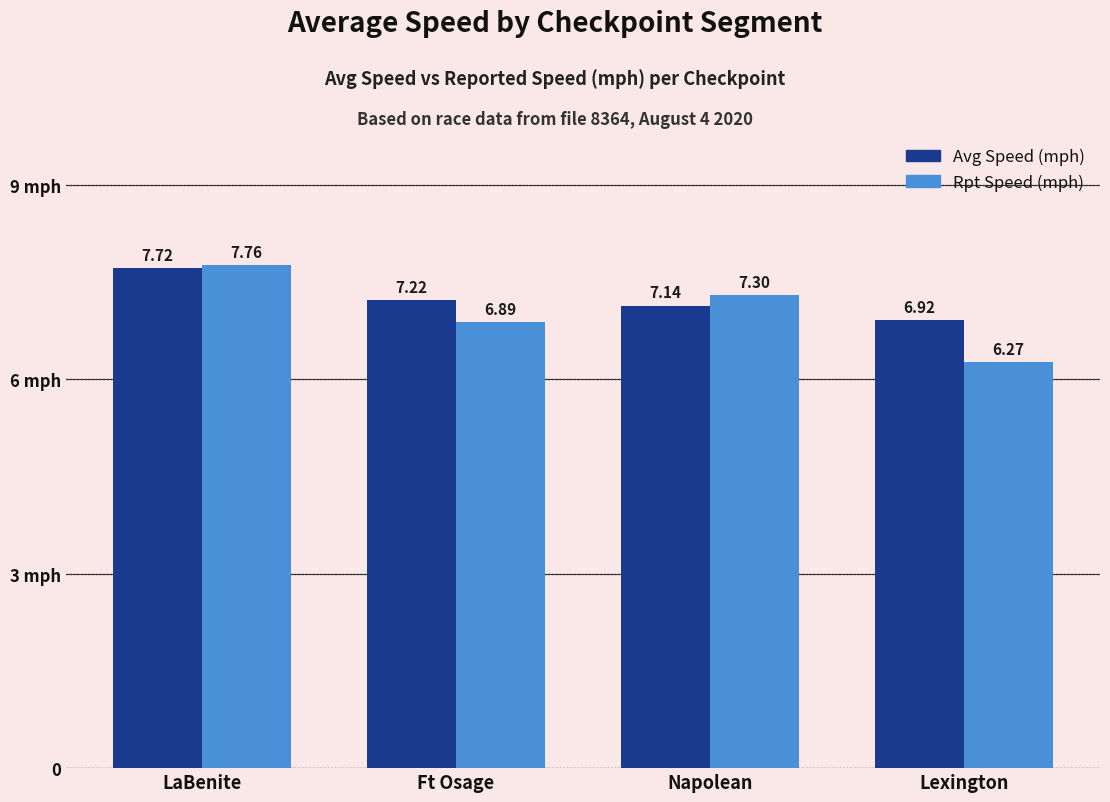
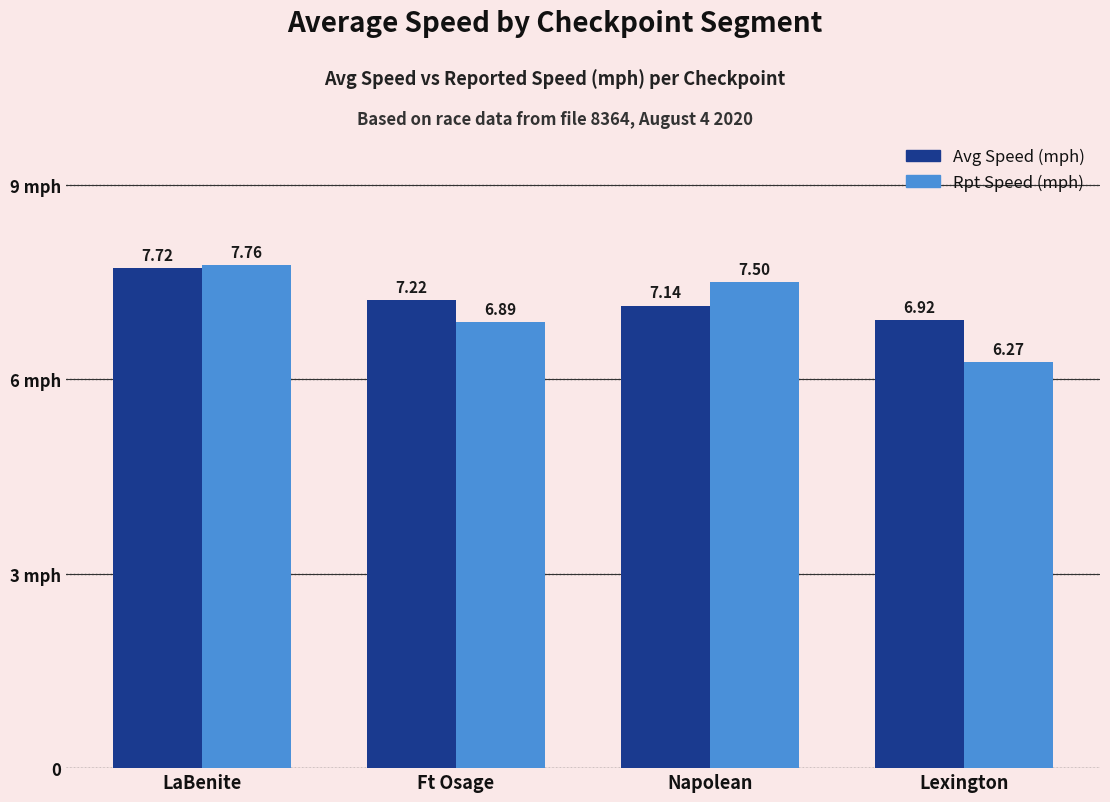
Rpt Speed (mph), Napolean: 7.30 -> 7.50
